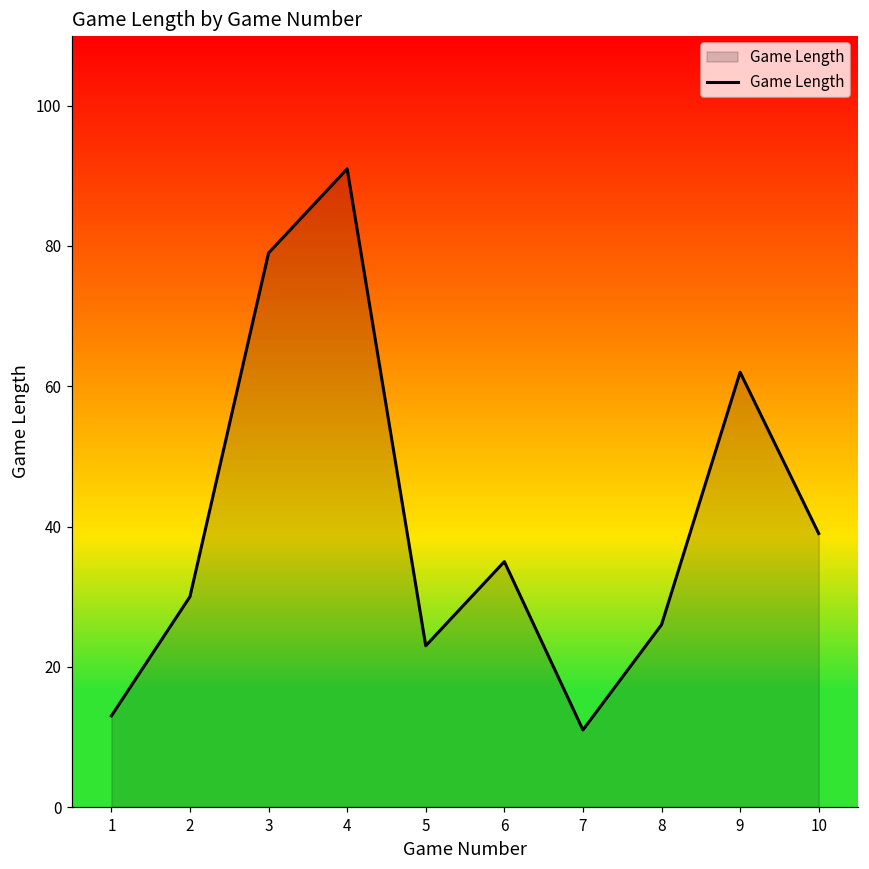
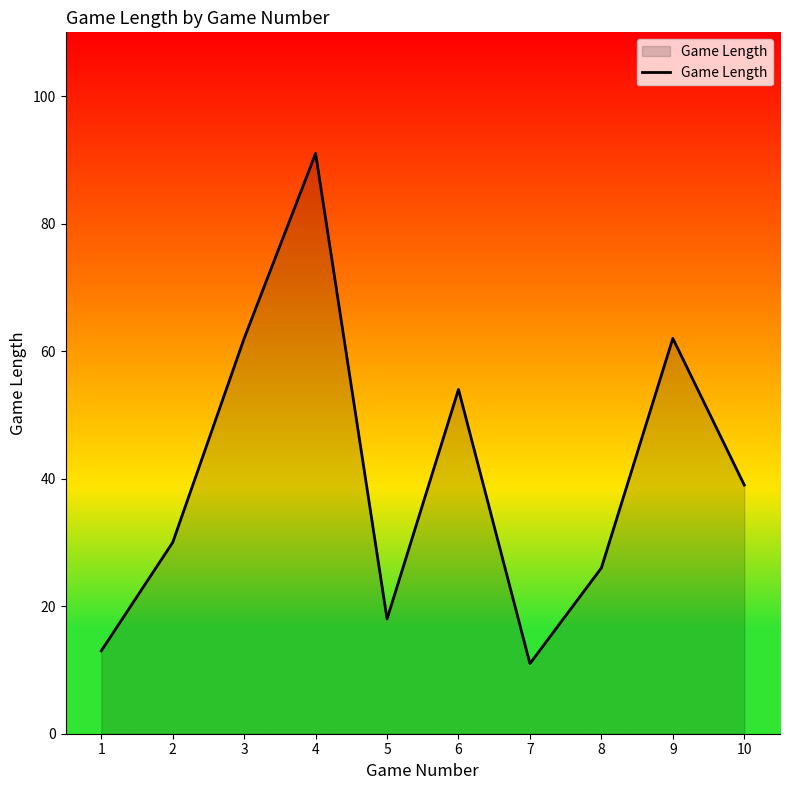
3: 79 -> 62
5: 23 -> 18
6: 35 -> 54
